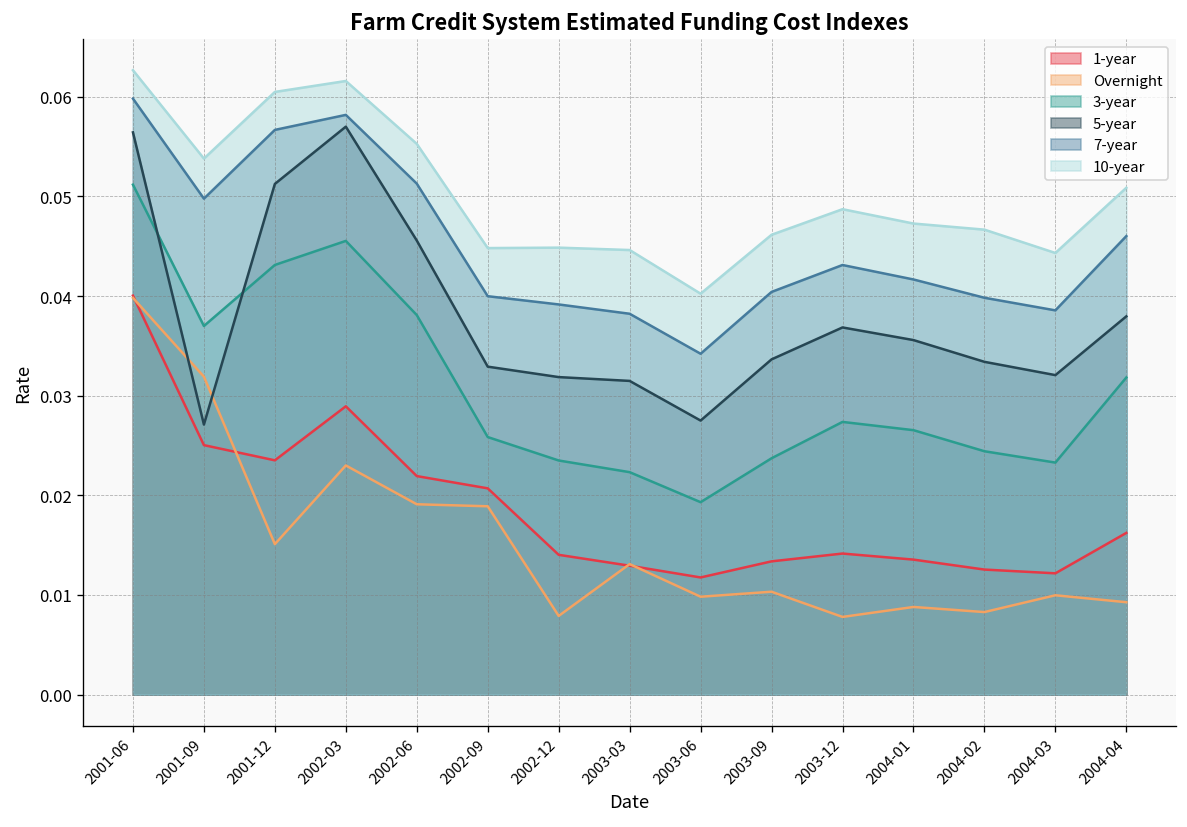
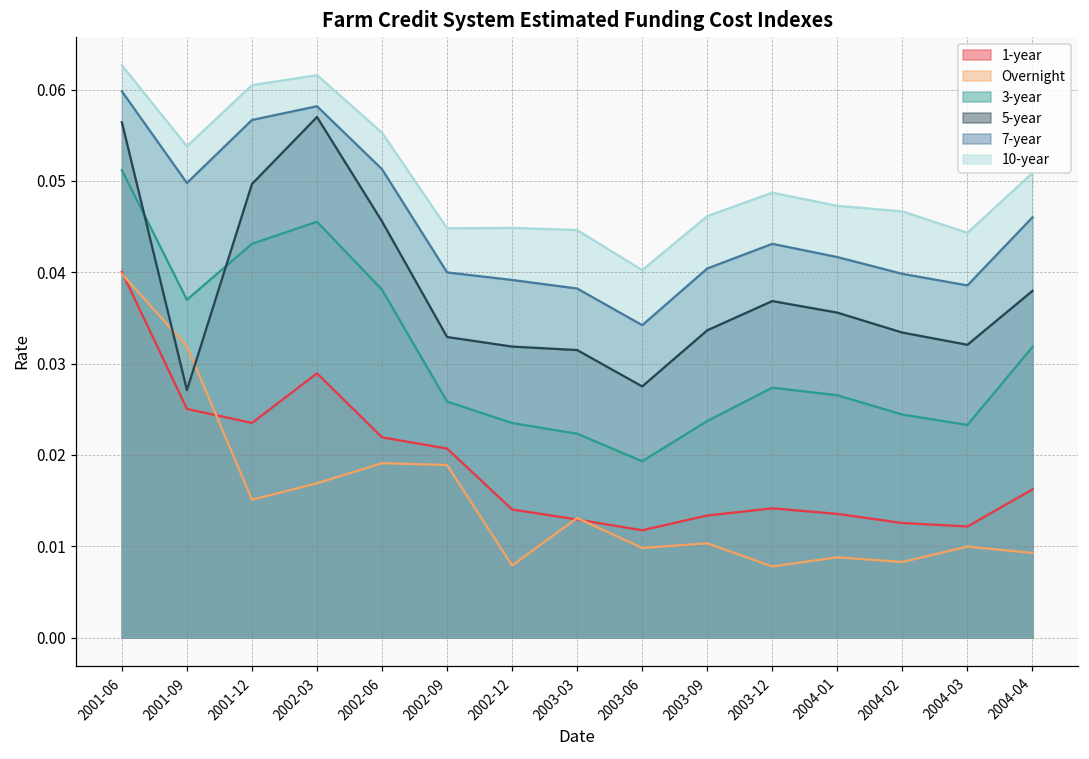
5-year, 2001-12: 0.051 -> 0.050
Overnight, 2002-03: 0.023 -> 0.017
